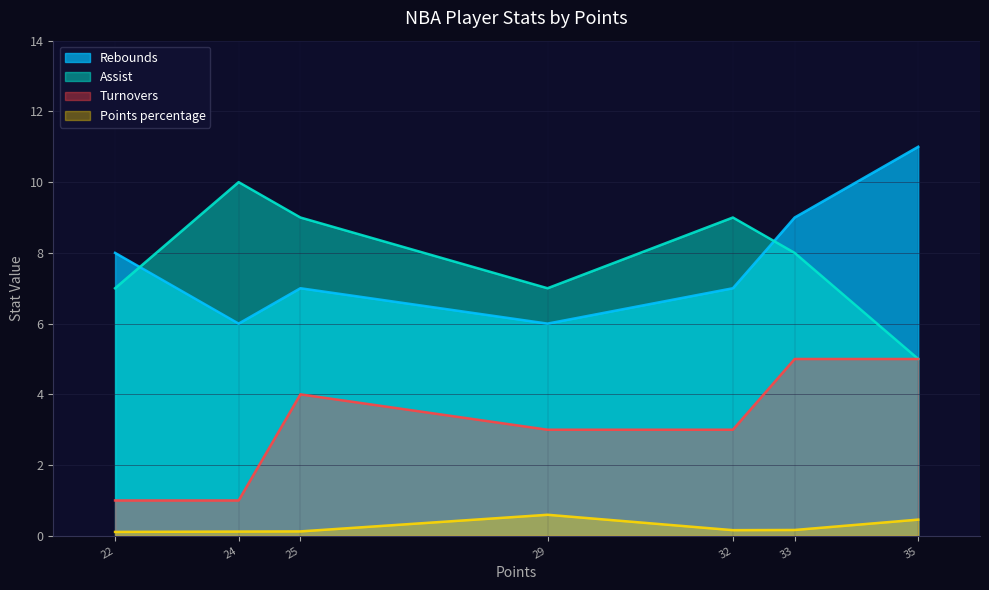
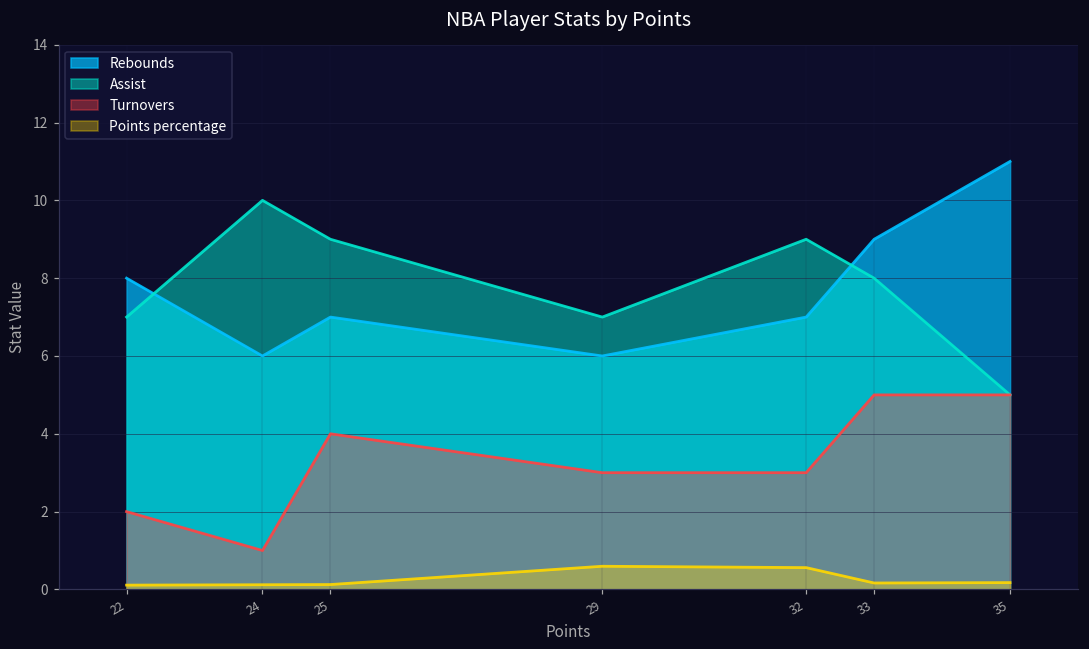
Turnovers, 22: 1 -> 2
Points percentage, 32: 0.2 -> 0.6
Points percentage, 35: 0.5 -> 0.2
